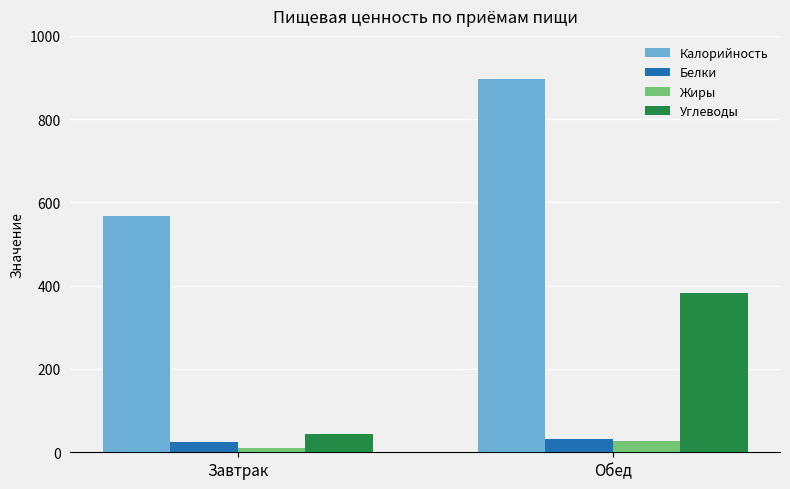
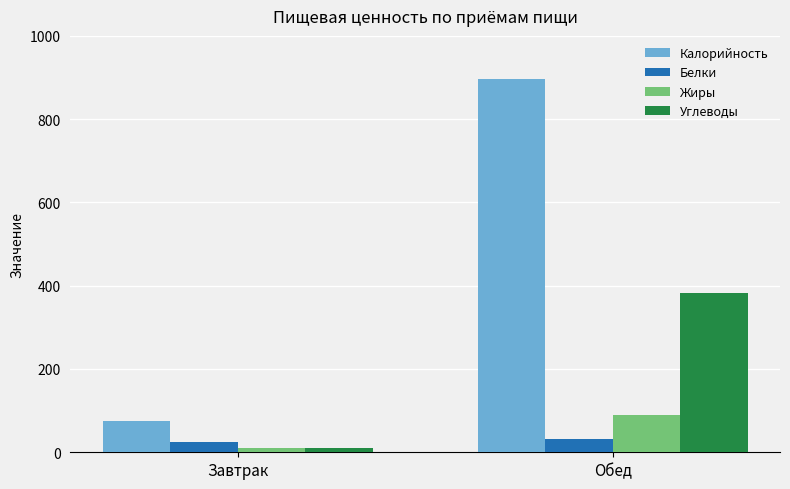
Калорийность, Завтрак: 570 -> 80
Углеводы, Завтрак: 40 -> 10
Жиры, Обед: 30 -> 90
